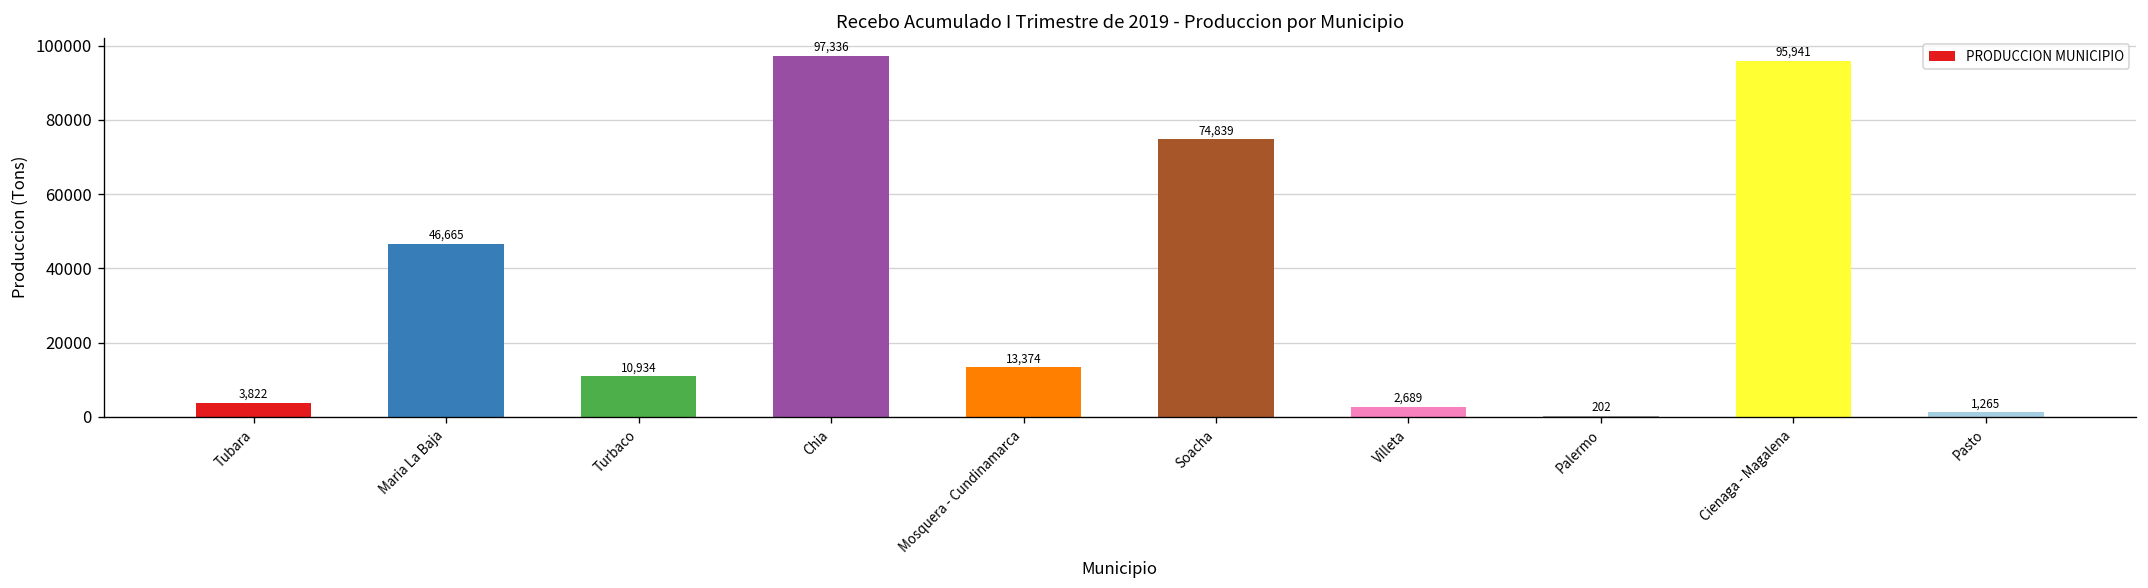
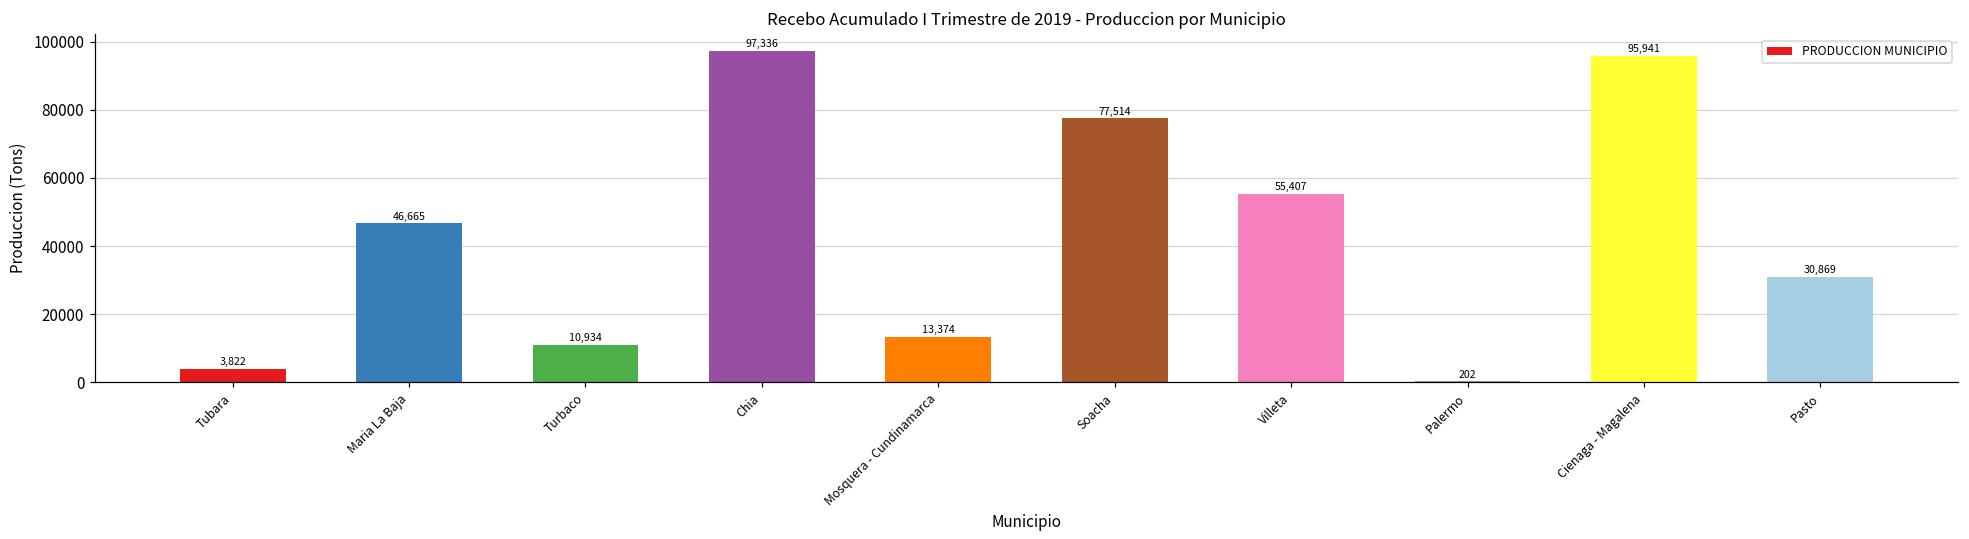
Soacha: 74,839 -> 77,514
Villeta: 2,689 -> 55,407
Pasto: 1,265 -> 30,869
